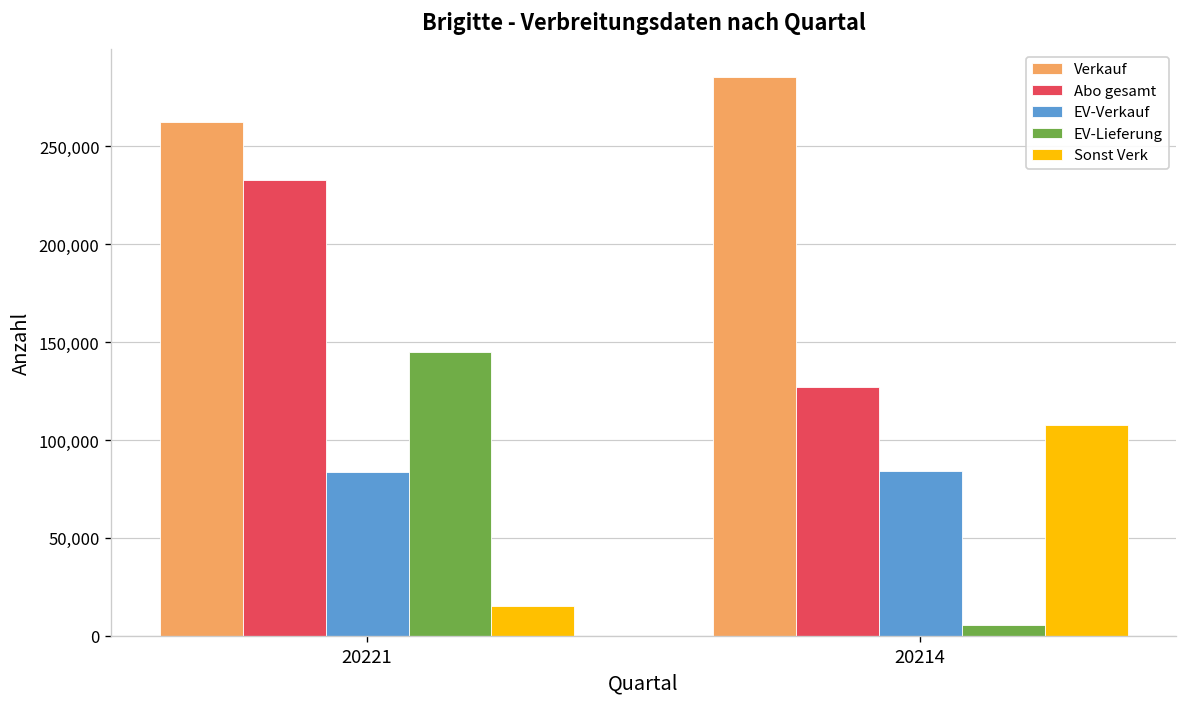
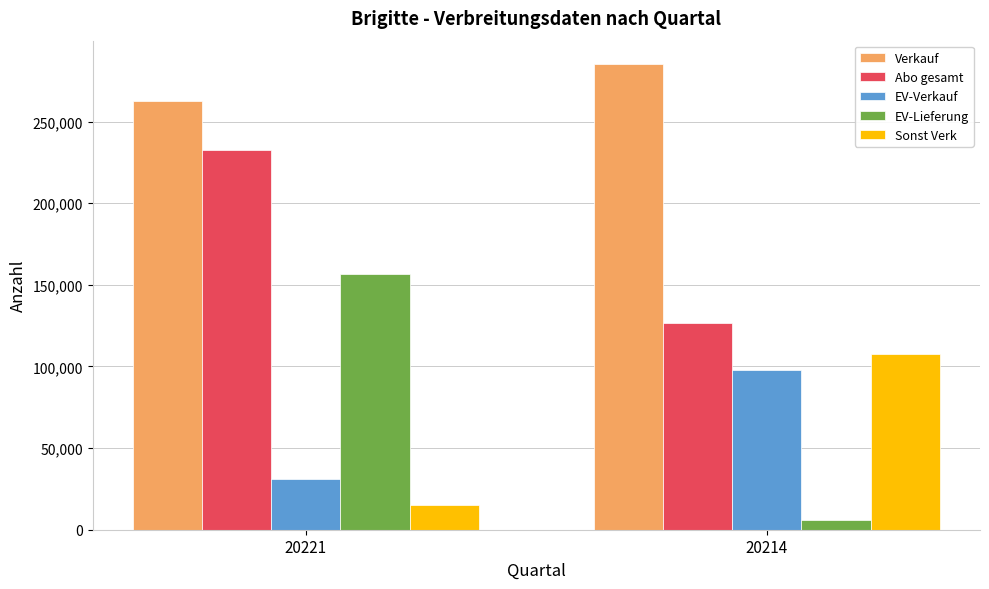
EV-Verkauf, 20221: 84,000 -> 31,000
EV-Lieferung, 20221: 145,000 -> 156,000
EV-Verkauf, 20214: 84,000 -> 98,000
